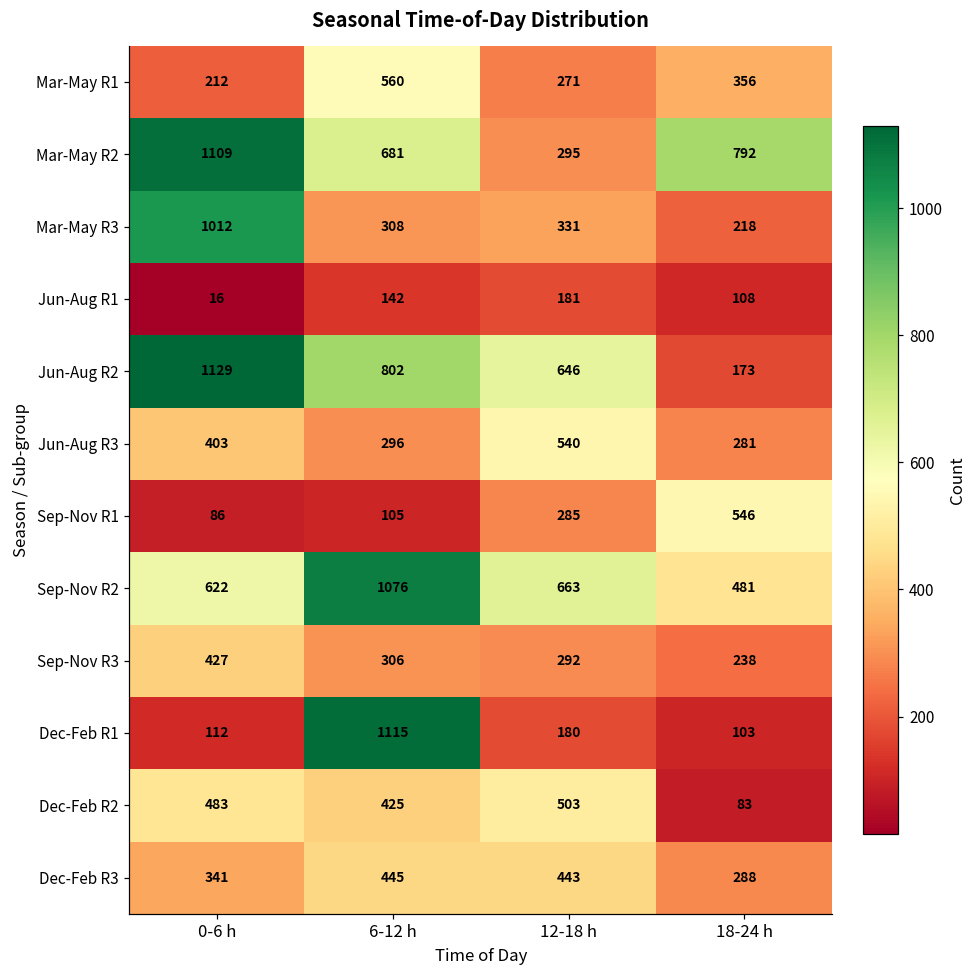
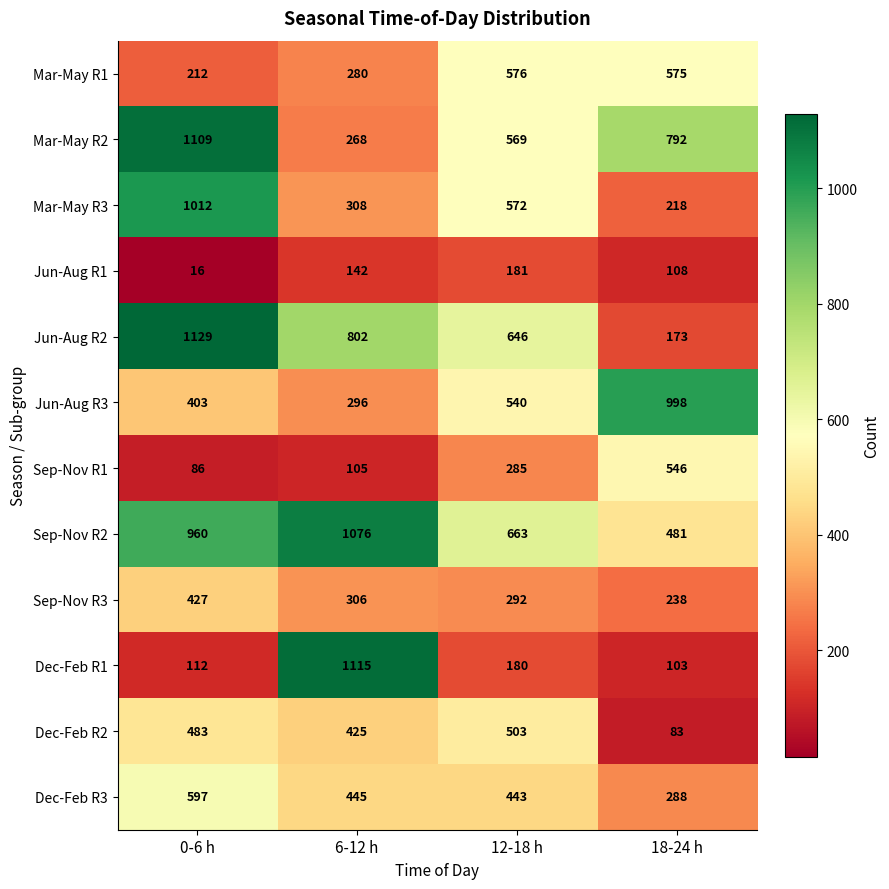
Mar-May R1, 6-12 h: 560 -> 280
Mar-May R1, 12-18 h: 271 -> 576
Mar-May R1, 18-24 h: 356 -> 575
Mar-May R2, 6-12 h: 681 -> 268
Mar-May R2, 12-18 h: 295 -> 569
Mar-May R3, 12-18 h: 331 -> 572
Jun-Aug R3, 18-24 h: 281 -> 998
Sep-Nov R2, 0-6 h: 622 -> 960
Dec-Feb R3, 0-6 h: 341 -> 597
